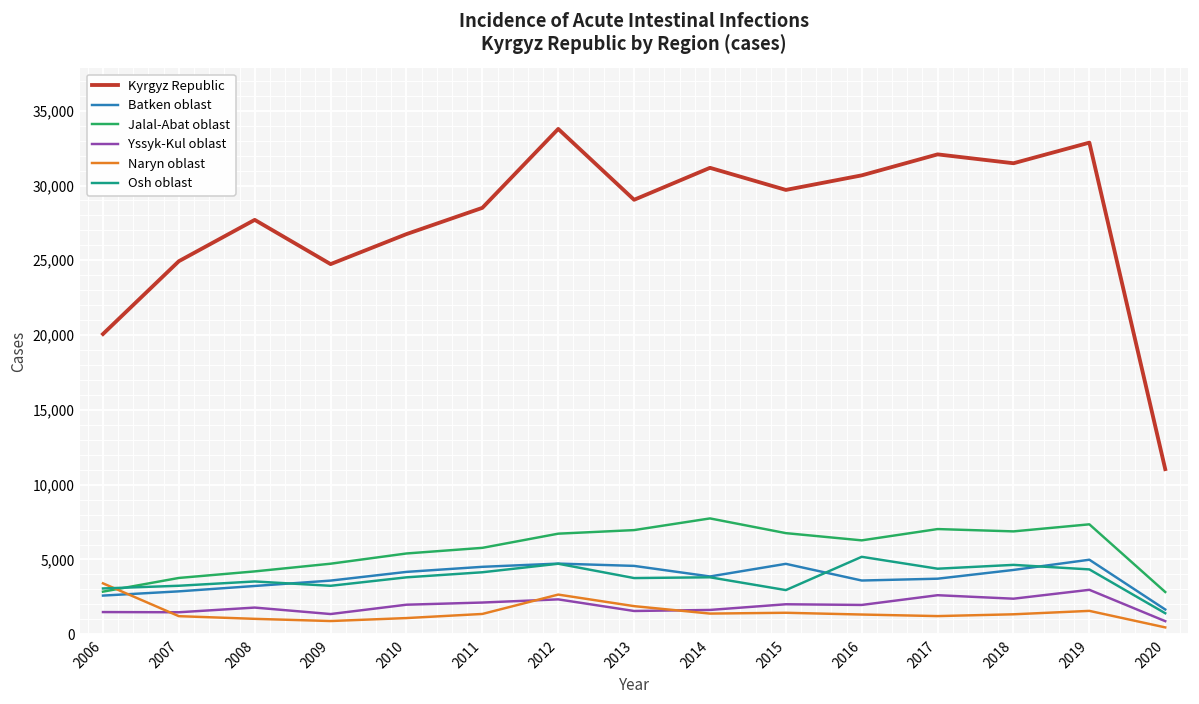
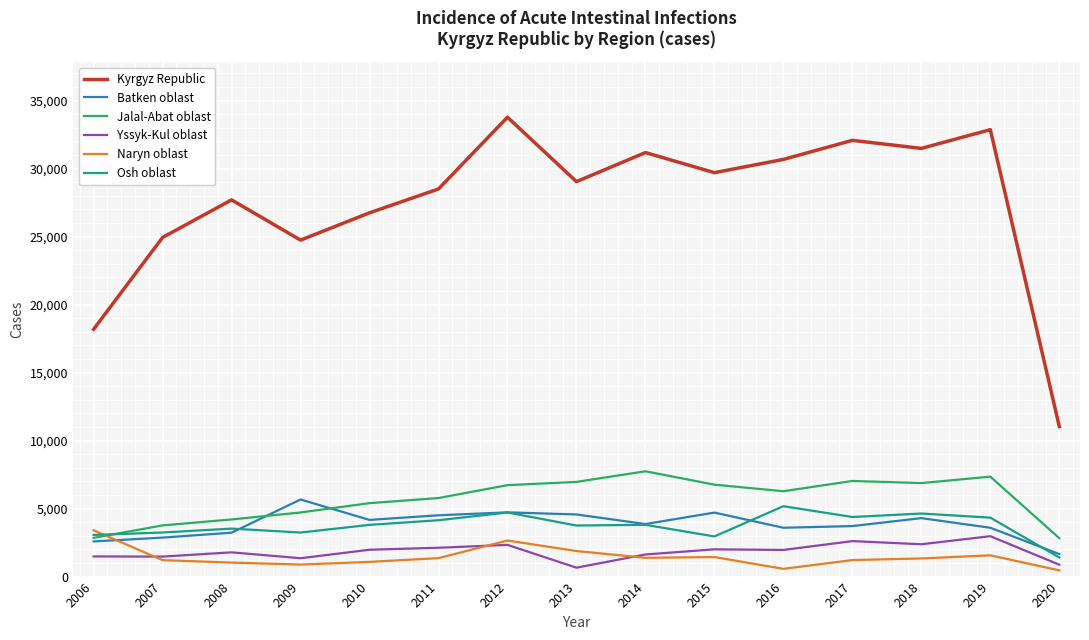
Kyrgyz Republic, 2006: 20,100 -> 18,200
Batken oblast, 2009: 3,600 -> 5,700
Yssyk-Kul oblast, 2013: 1,600 -> 700
Naryn oblast, 2016: 1,300 -> 600
Batken oblast, 2019: 5,000 -> 3,600
